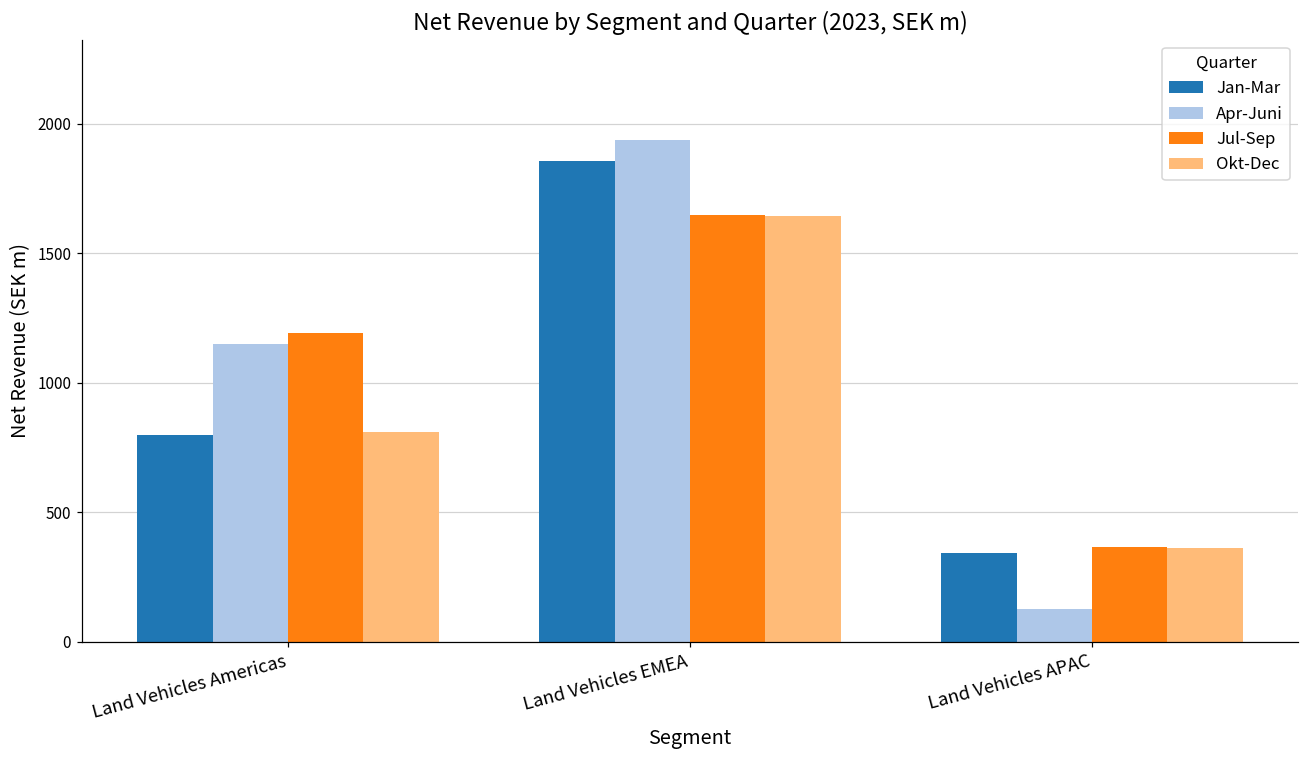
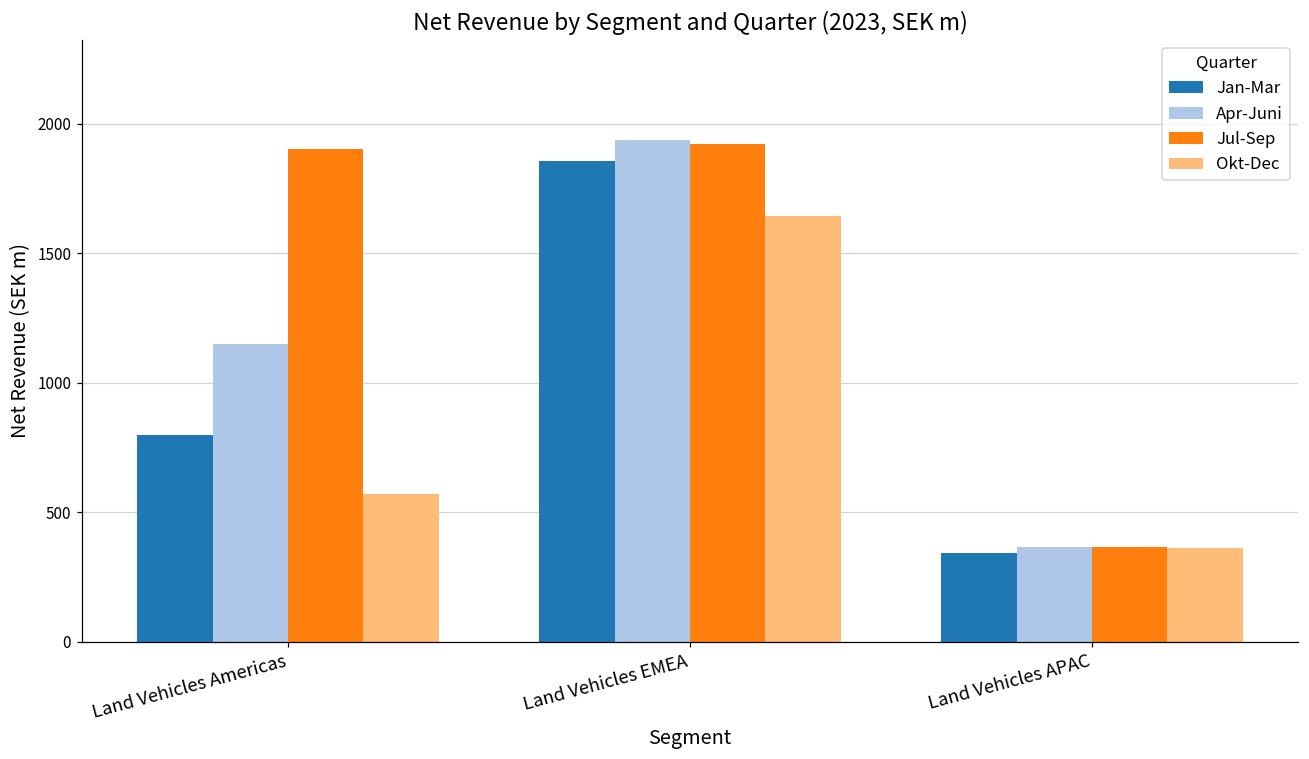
Jul-Sep, Land Vehicles Americas: 1190 -> 1900
Okt-Dec, Land Vehicles Americas: 810 -> 570
Jul-Sep, Land Vehicles EMEA: 1650 -> 1920
Apr-Juni, Land Vehicles APAC: 130 -> 360
